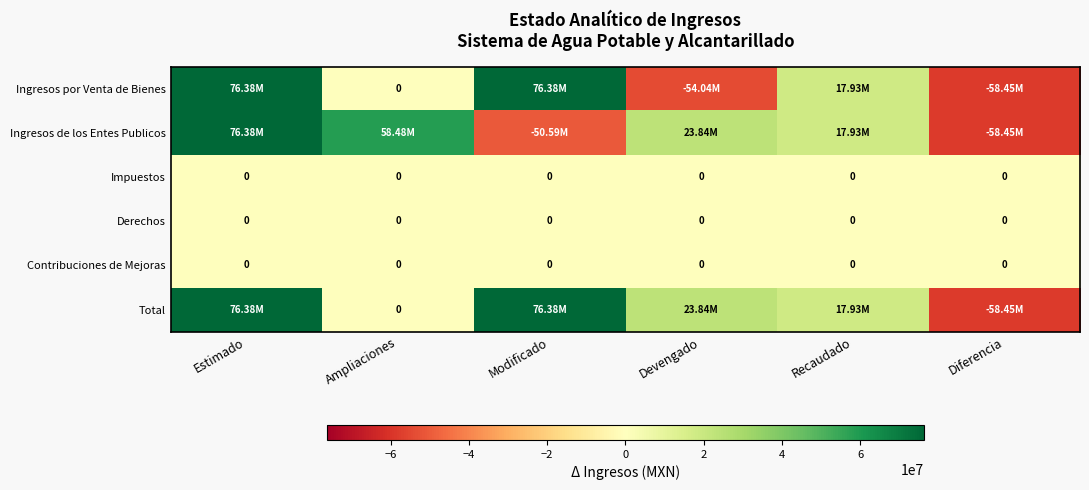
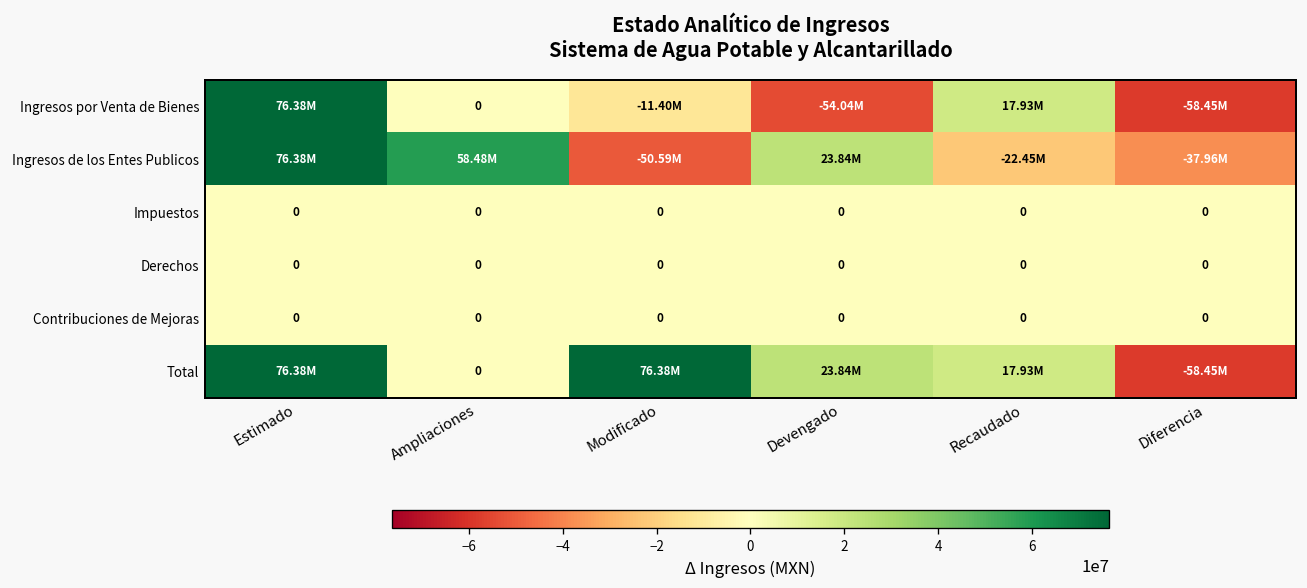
Ingresos por Venta de Bienes, Modificado: 76.38M -> -11.40M
Ingresos de los Entes Publicos, Recaudado: 17.93M -> -22.45M
Ingresos de los Entes Publicos, Diferencia: -58.45M -> -37.96M
